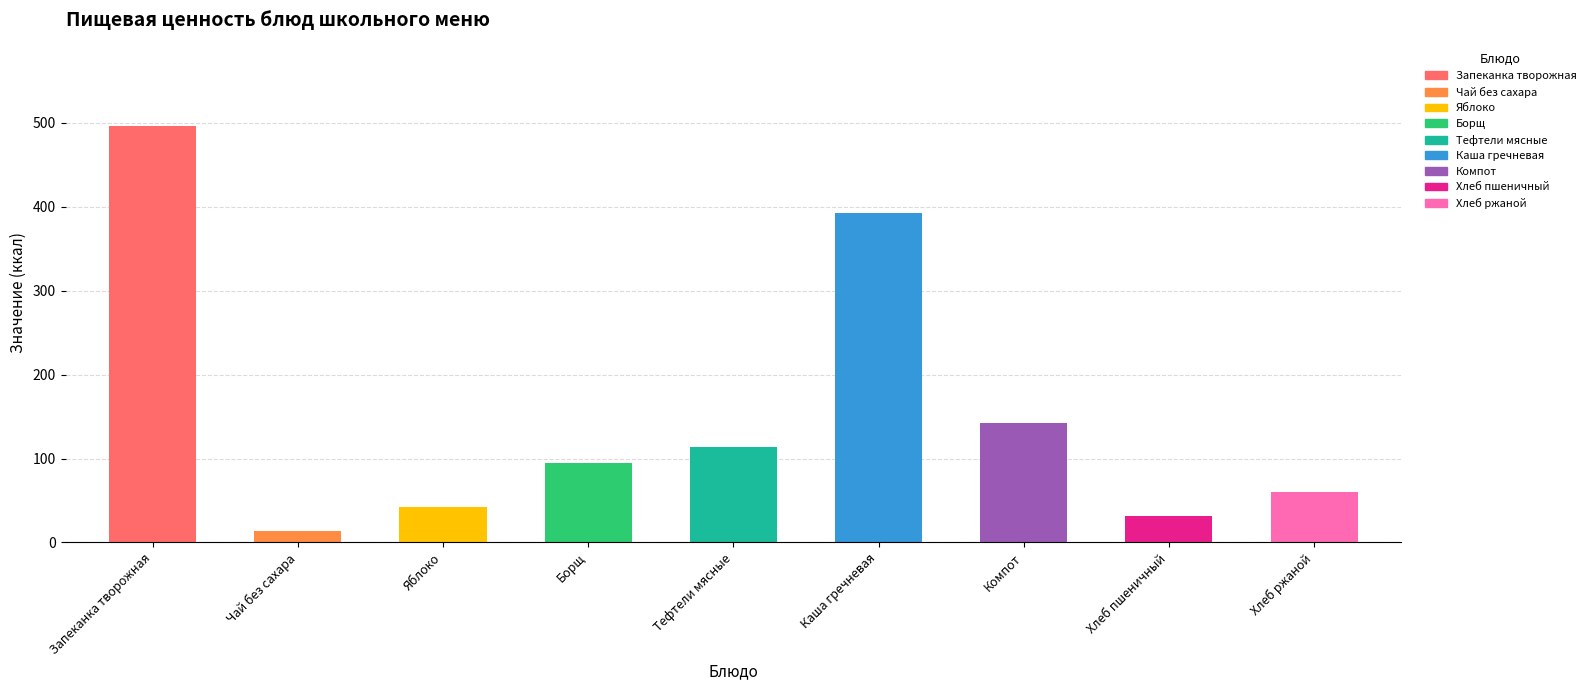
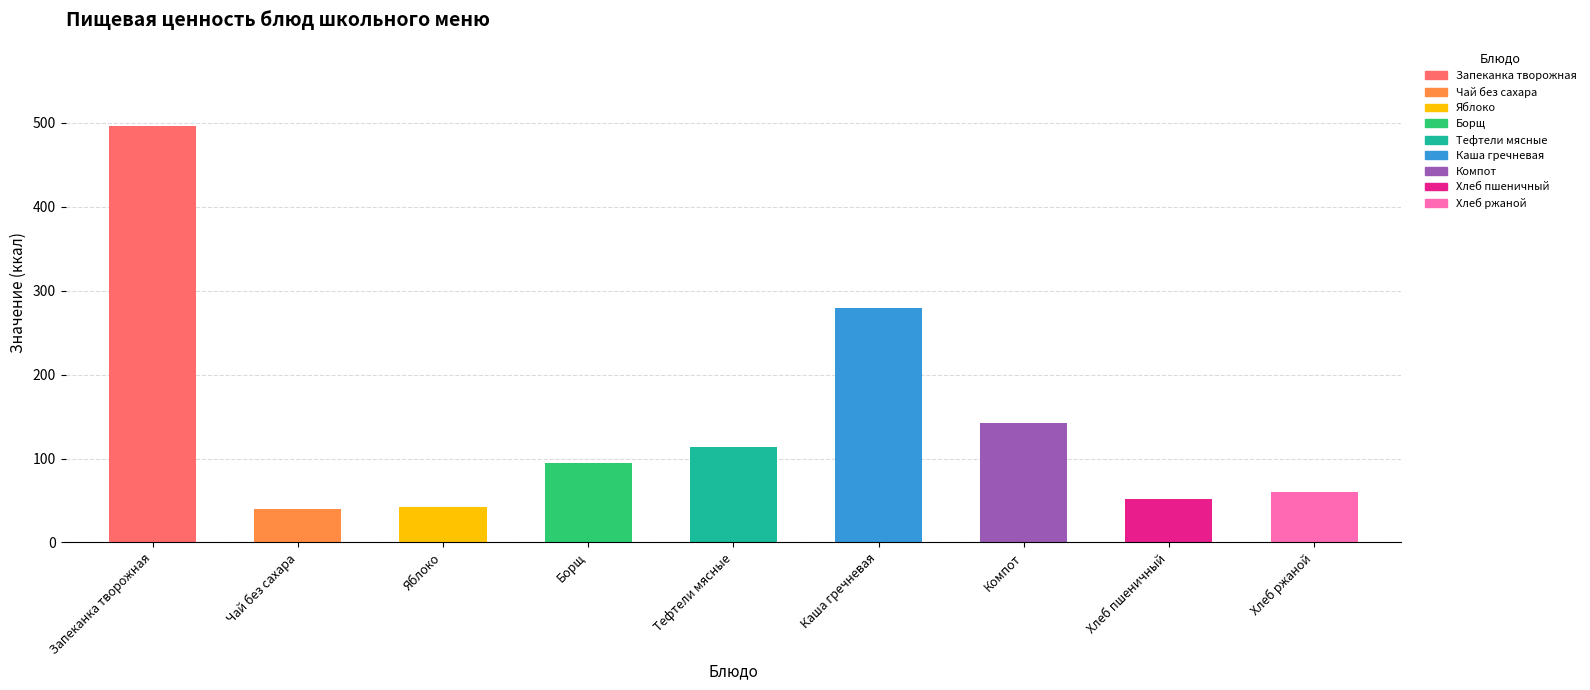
Чай без сахара: 10 -> 40
Каша гречневая: 390 -> 280
Хлеб пшеничный: 30 -> 50
